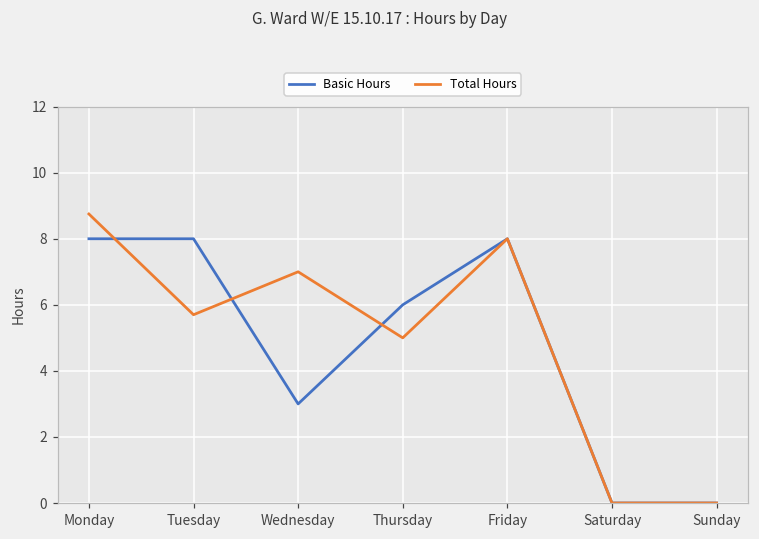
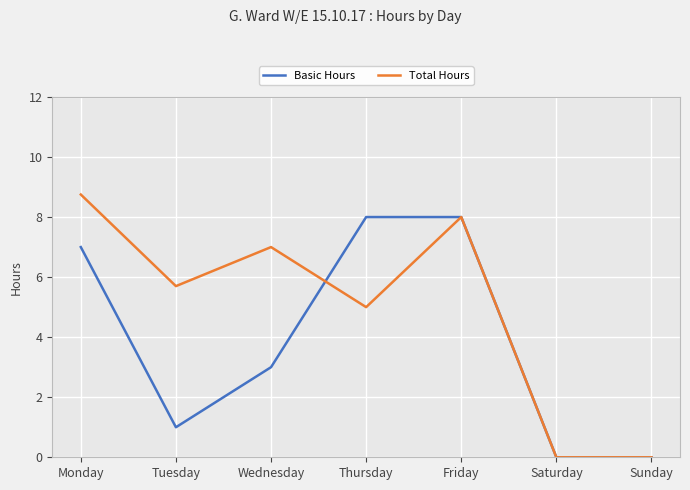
Basic Hours, Monday: 8 -> 7
Basic Hours, Tuesday: 8 -> 1
Basic Hours, Thursday: 6 -> 8
